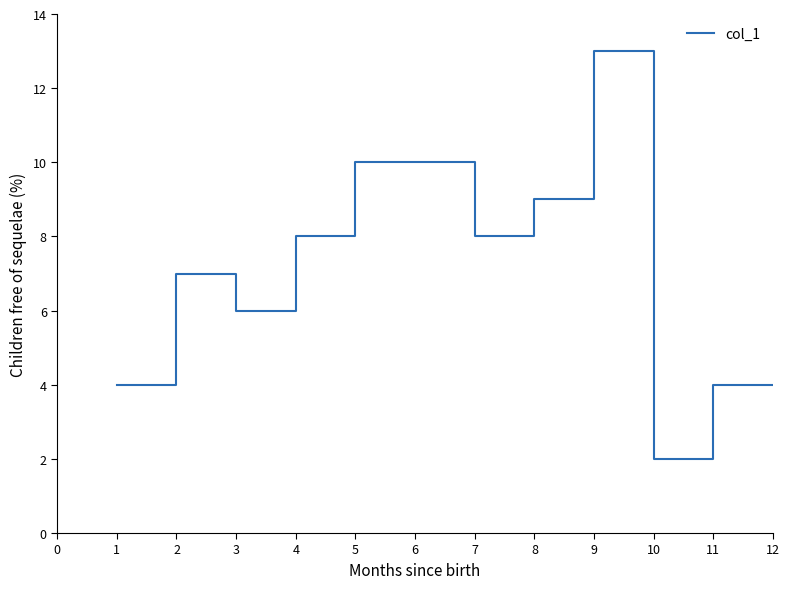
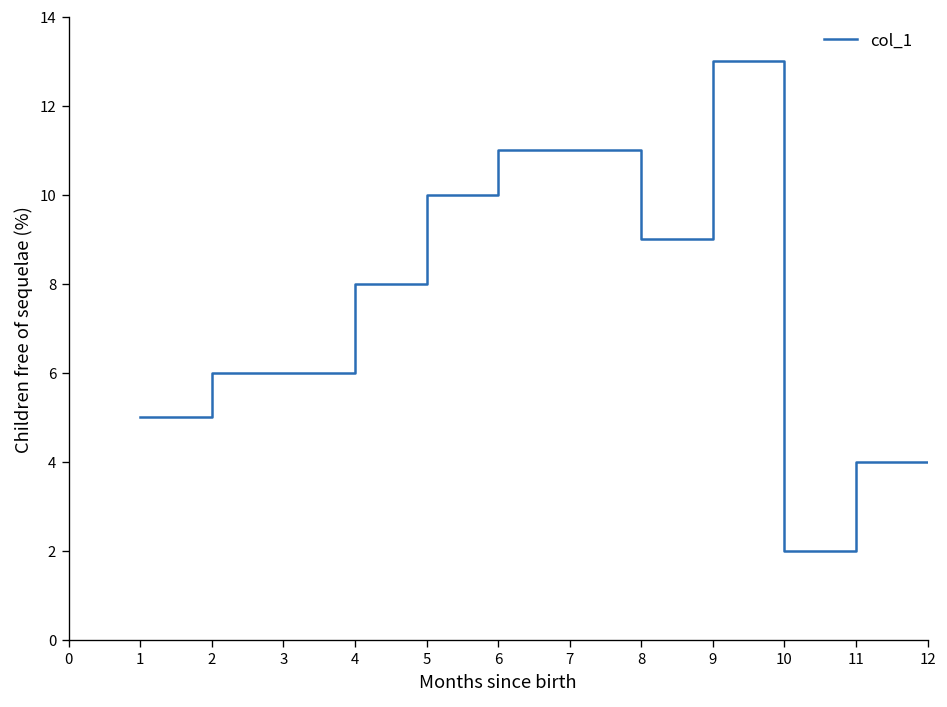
1: 4 -> 5
2: 7 -> 6
6: 10 -> 11
7: 8 -> 11
